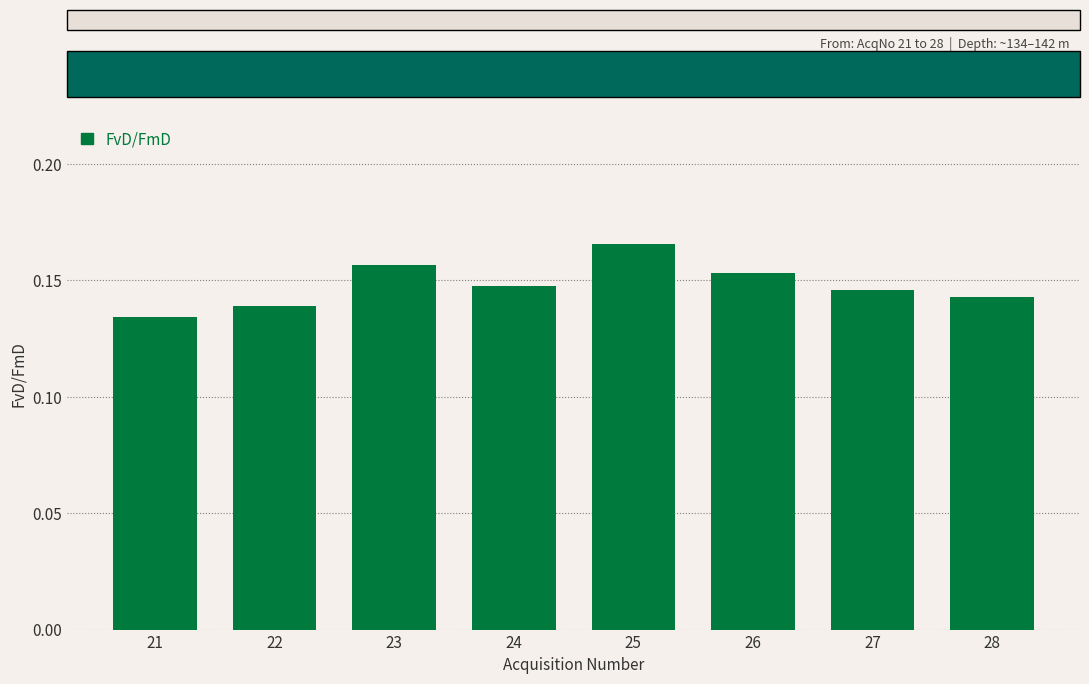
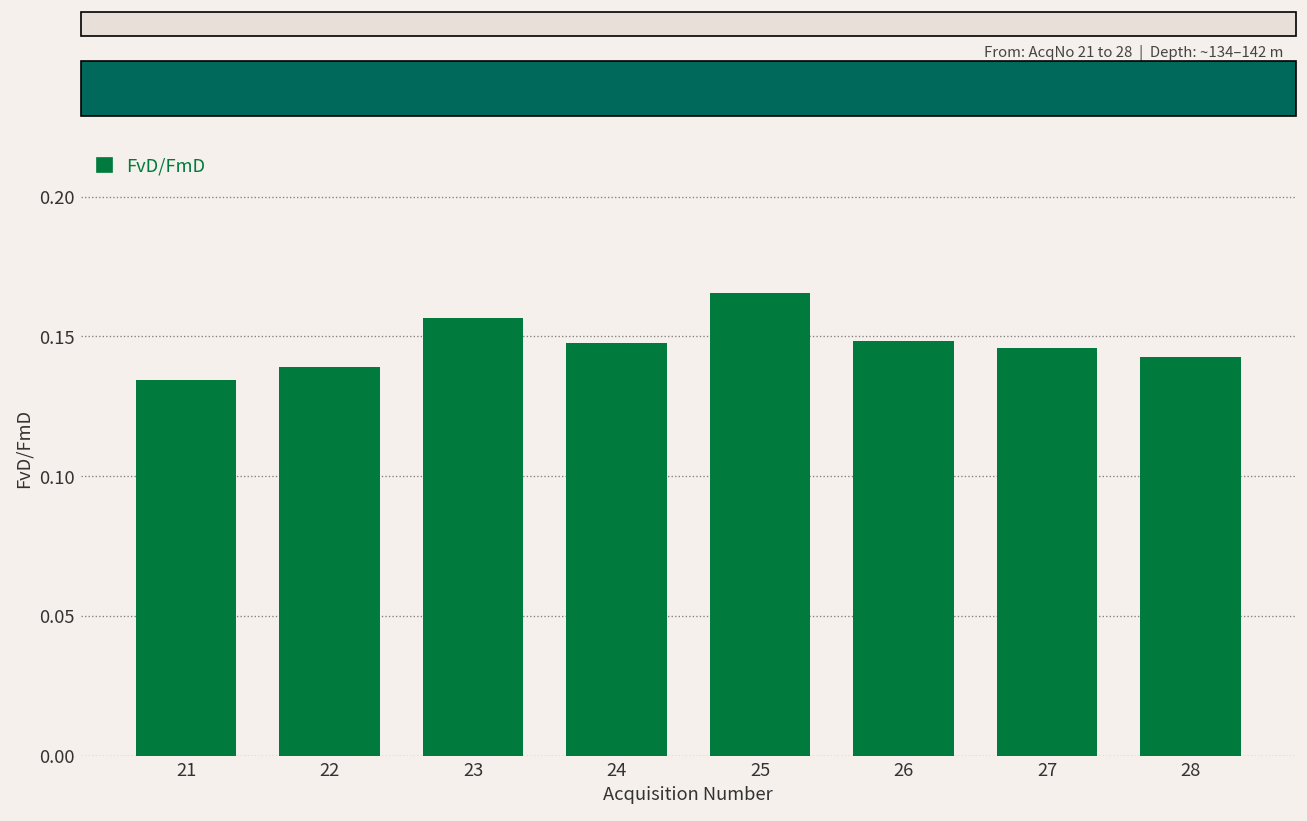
26: 0.153 -> 0.148
